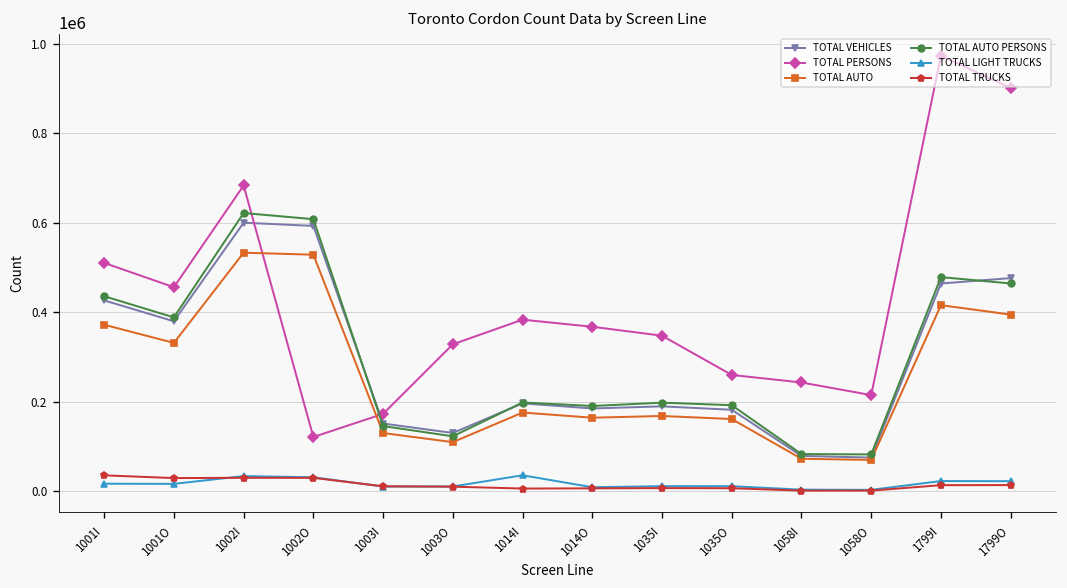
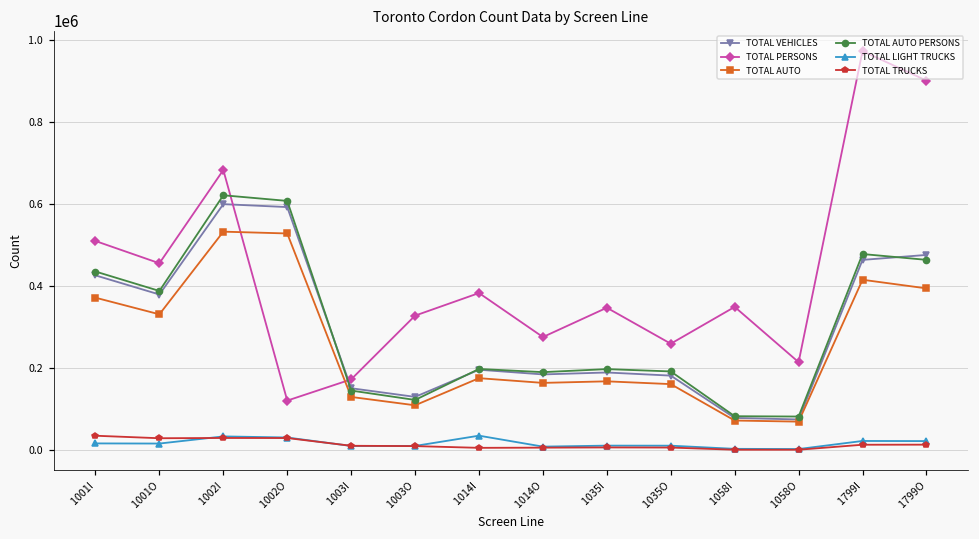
TOTAL PERSONS, 1014O: 370000 -> 280000
TOTAL PERSONS, 1058I: 240000 -> 350000
